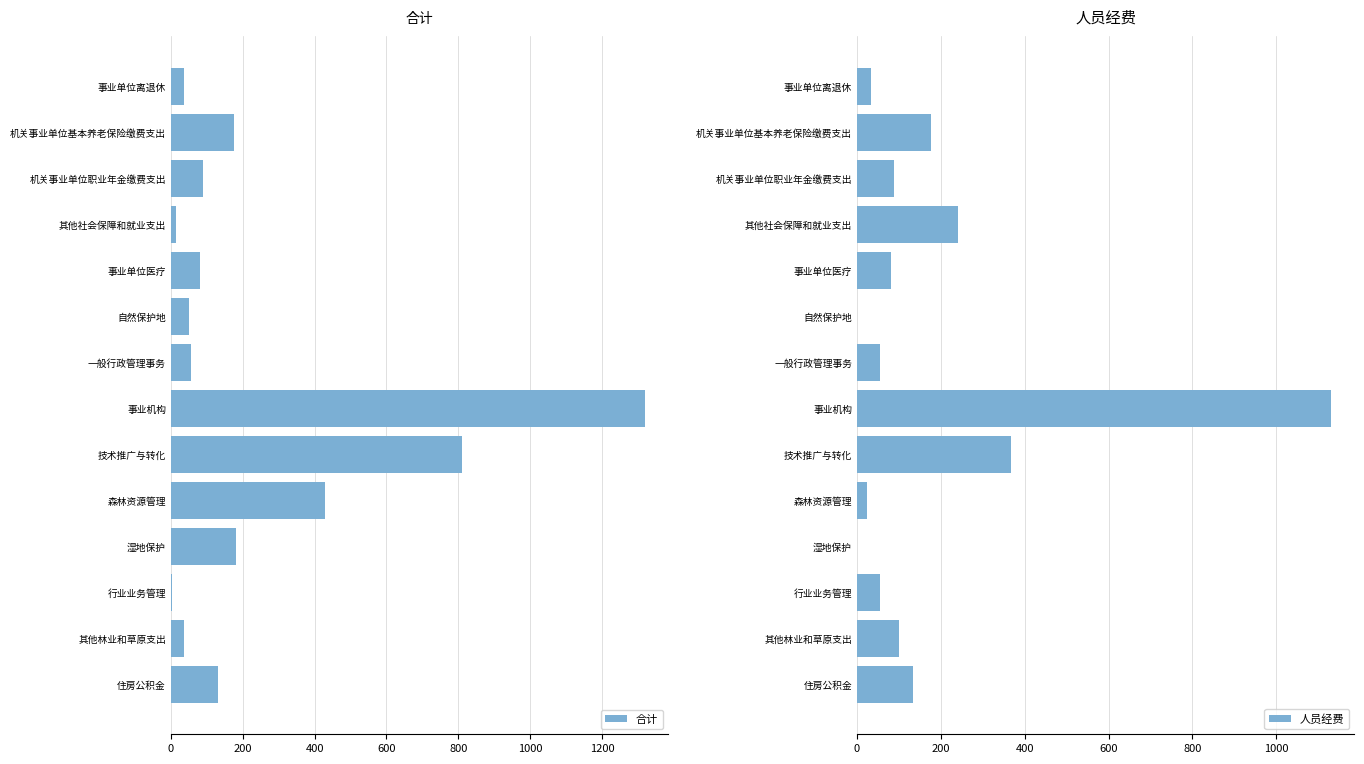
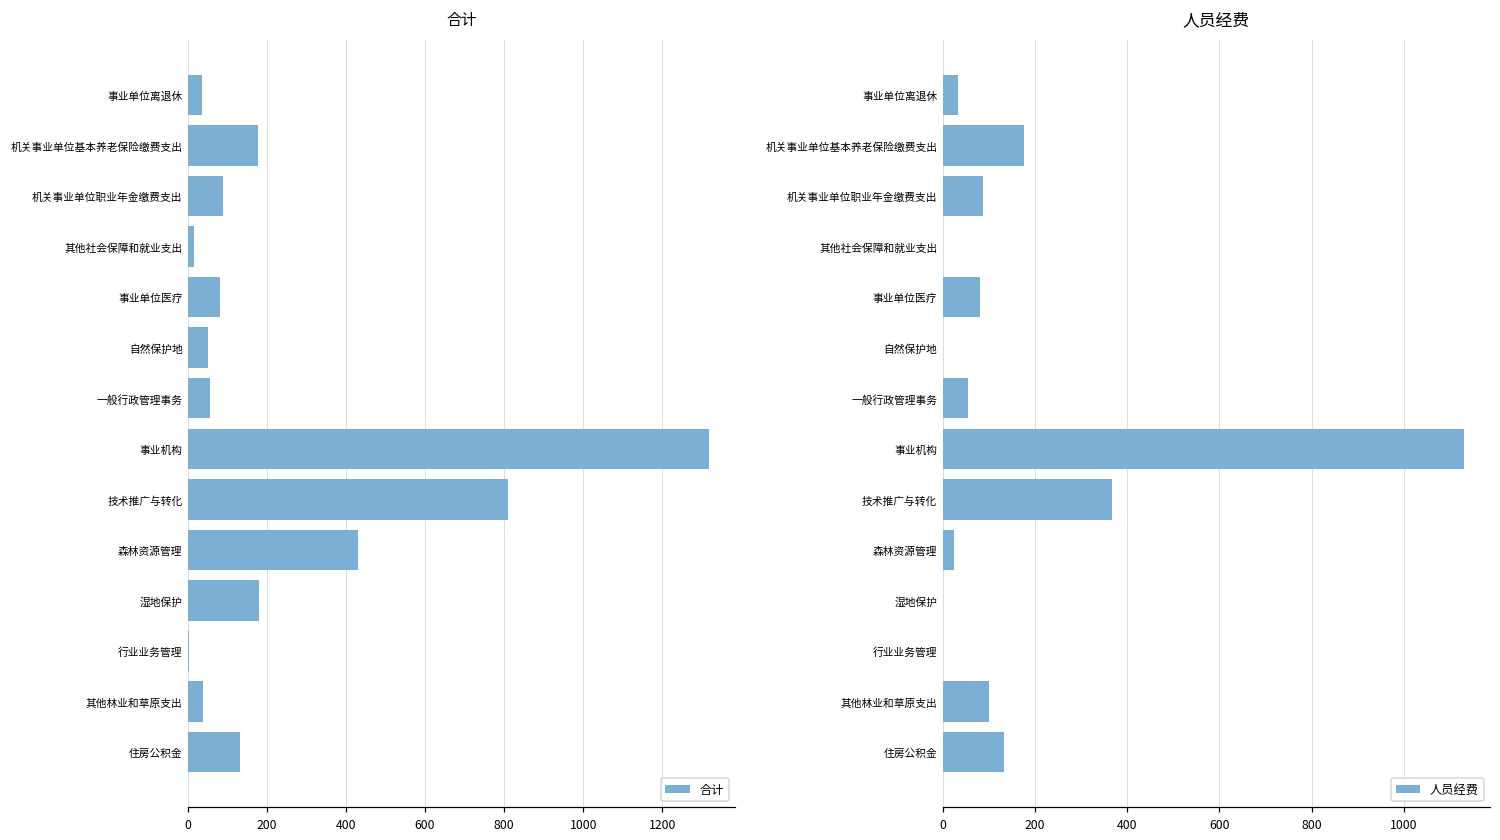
人员经费, 其他社会保障和就业支出: 240 -> 0
人员经费, 行业业务管理: 50 -> 0
